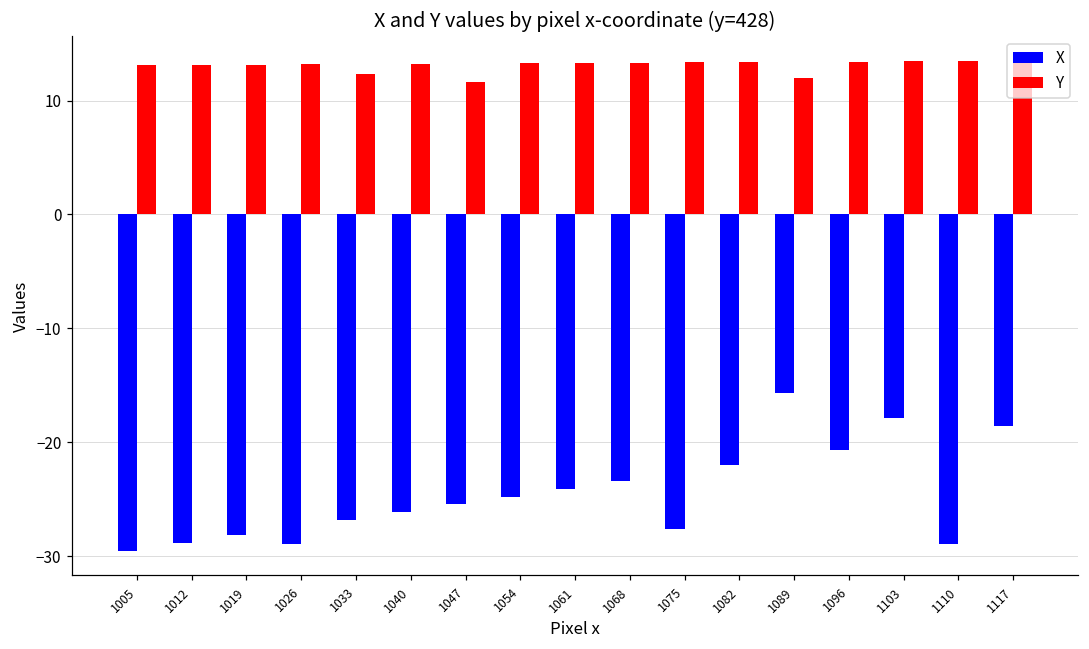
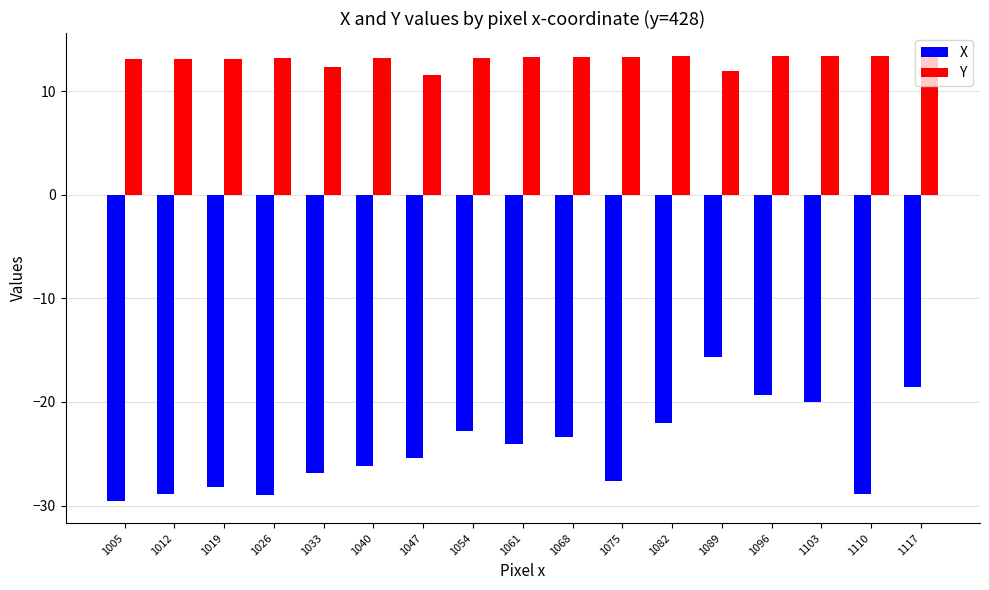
X, 1054: -24.8 -> -22.8
X, 1096: -20.6 -> -19.3
X, 1103: -17.9 -> -20.0
